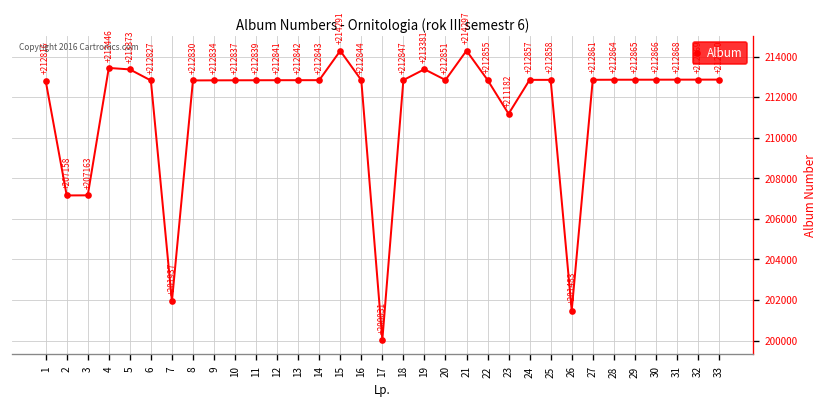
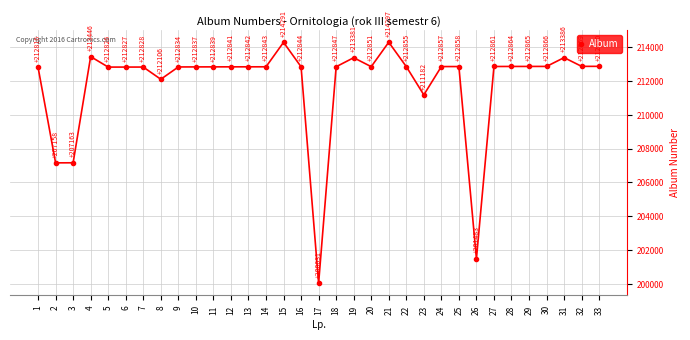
5: +213373 -> +212826
7: +201937 -> +212828
8: +212830 -> +212106
31: +212868 -> +213386
